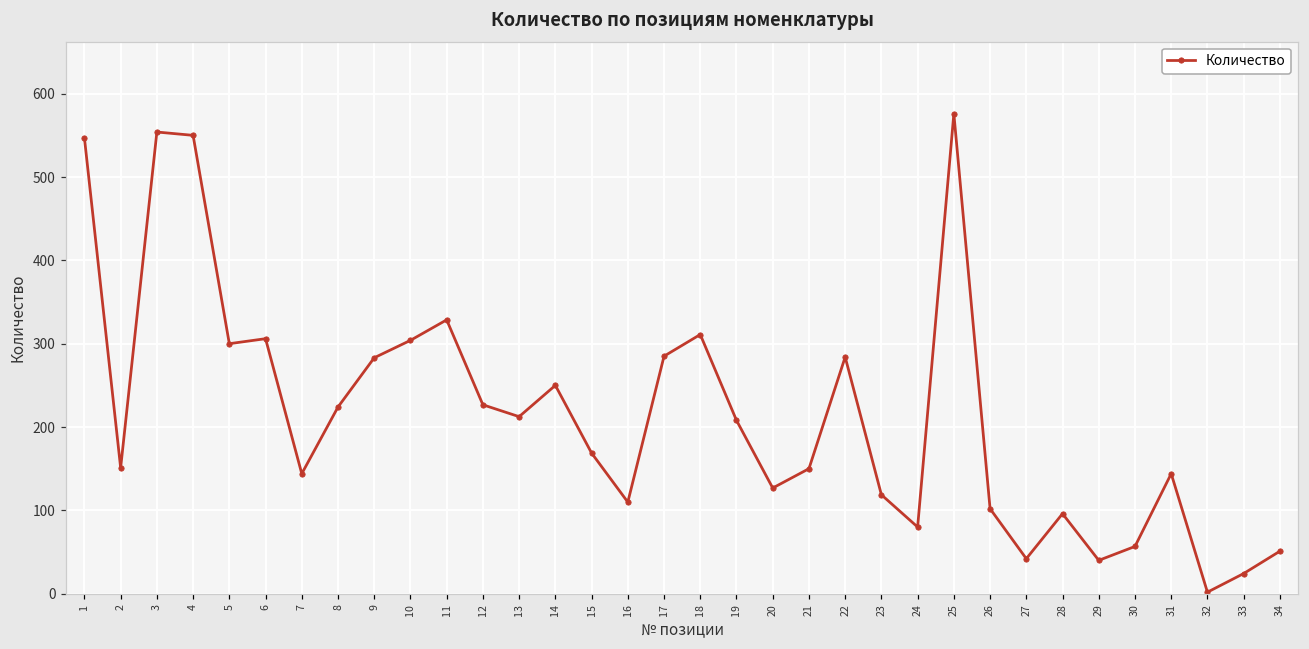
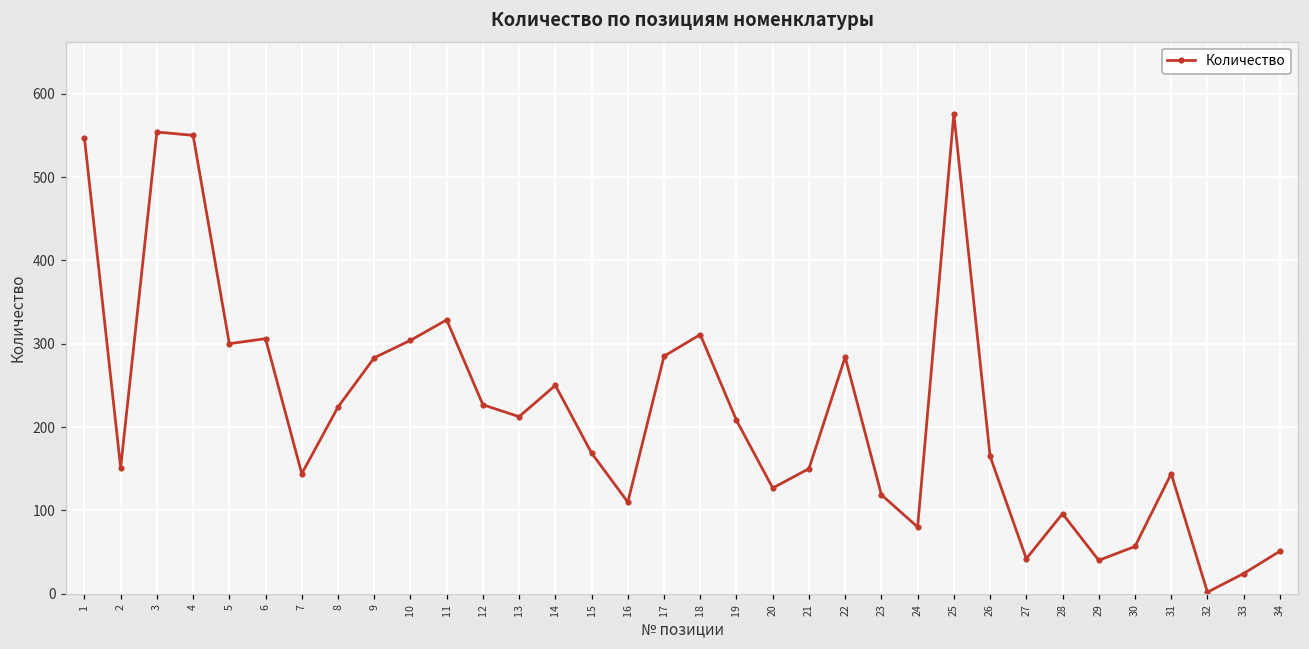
26: 100 -> 170
